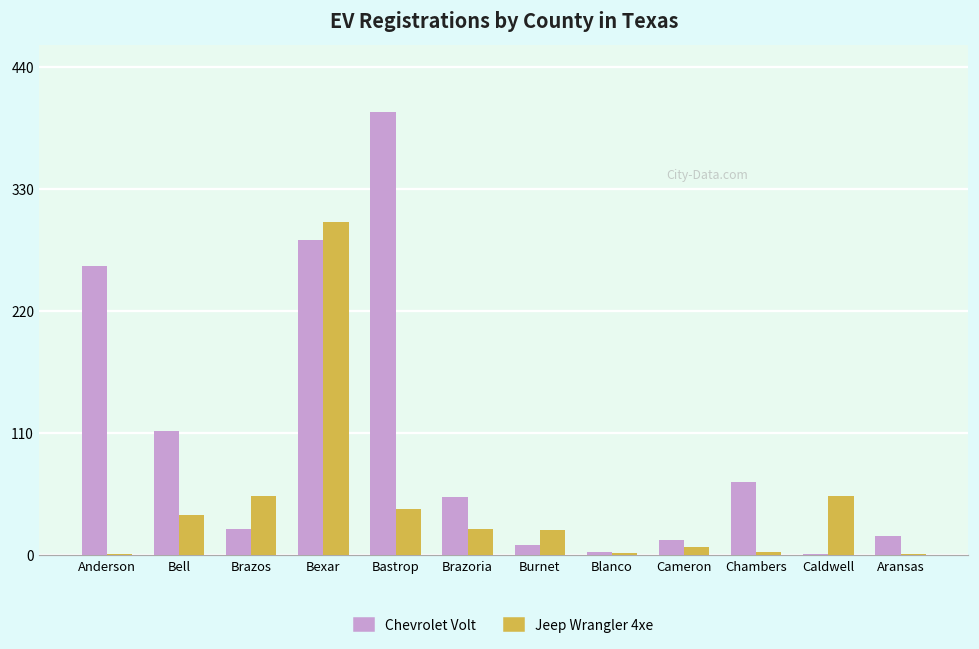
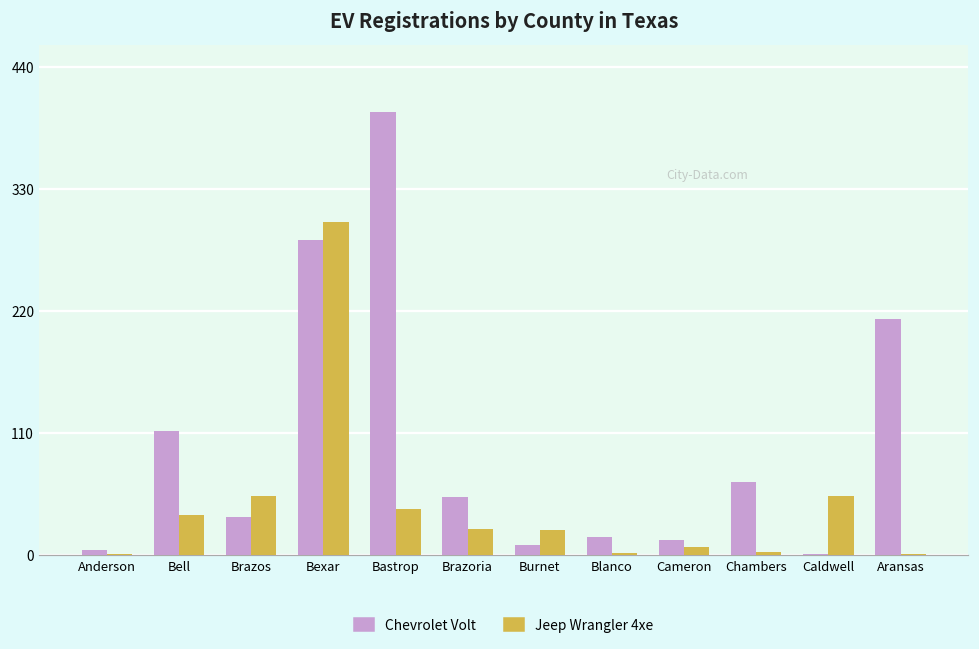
Chevrolet Volt, Anderson: 261 -> 4
Chevrolet Volt, Brazos: 23 -> 34
Chevrolet Volt, Blanco: 3 -> 16
Chevrolet Volt, Aransas: 17 -> 213
